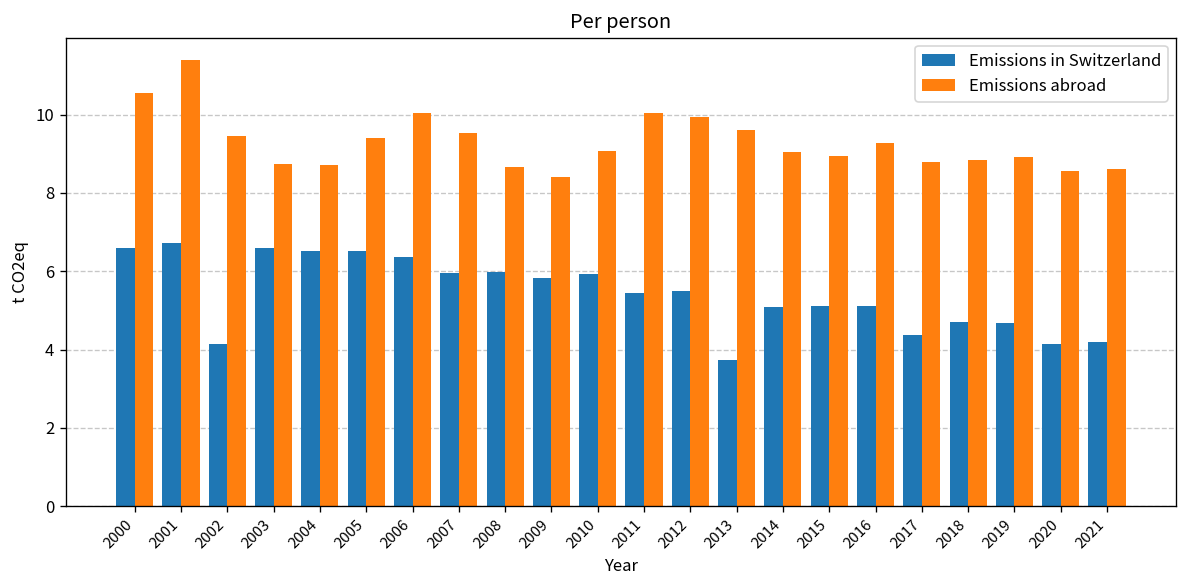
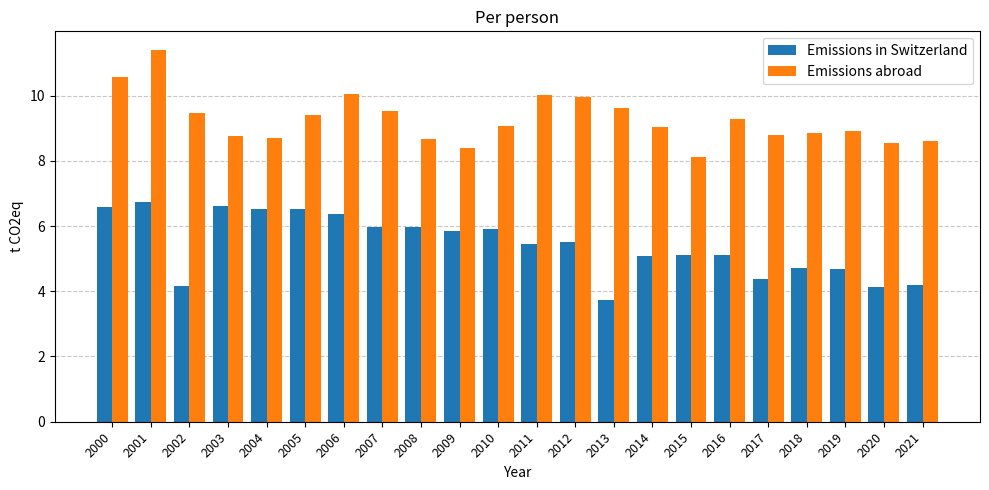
Emissions abroad, 2015: 8.9 -> 8.1
